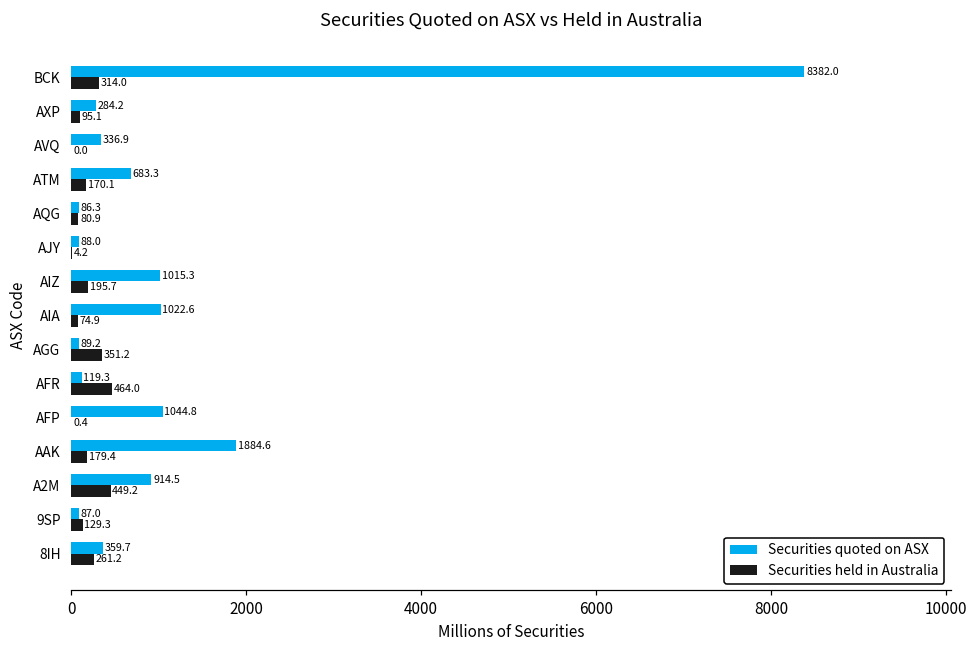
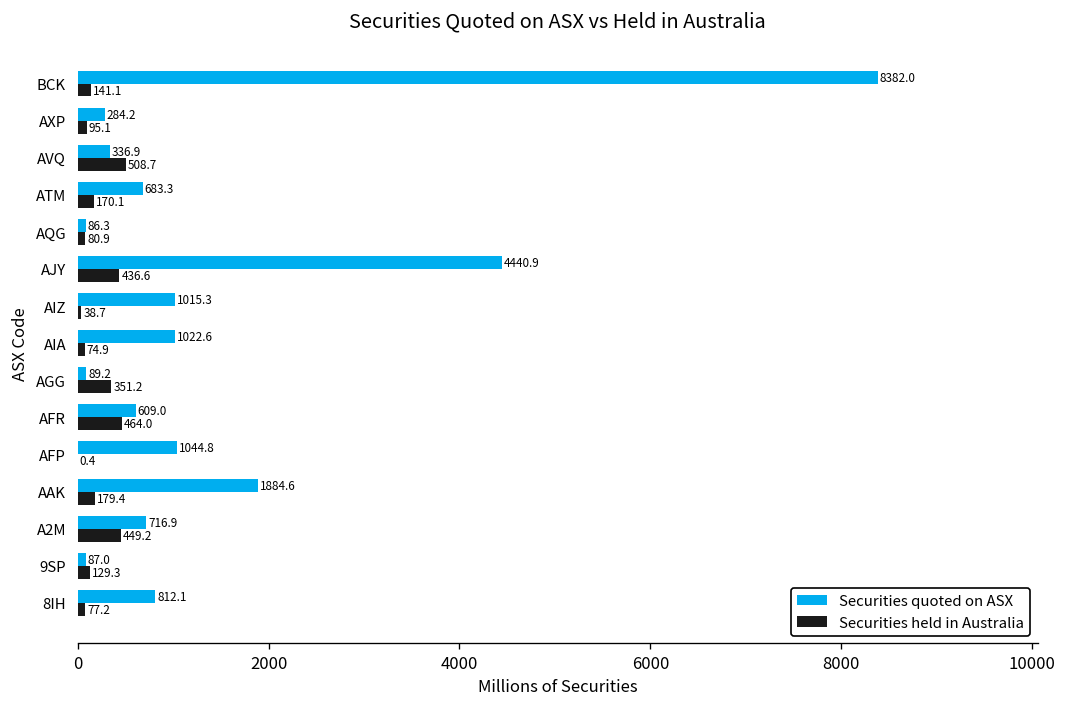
Securities held in Australia, BCK: 314.0 -> 141.1
Securities held in Australia, AVQ: 0.0 -> 508.7
Securities quoted on ASX, AJY: 88.0 -> 4440.9
Securities held in Australia, AJY: 4.2 -> 436.6
Securities held in Australia, AIZ: 195.7 -> 38.7
Securities quoted on ASX, AFR: 119.3 -> 609.0
Securities quoted on ASX, A2M: 914.5 -> 716.9
Securities quoted on ASX, 8IH: 359.7 -> 812.1
Securities held in Australia, 8IH: 261.2 -> 77.2
